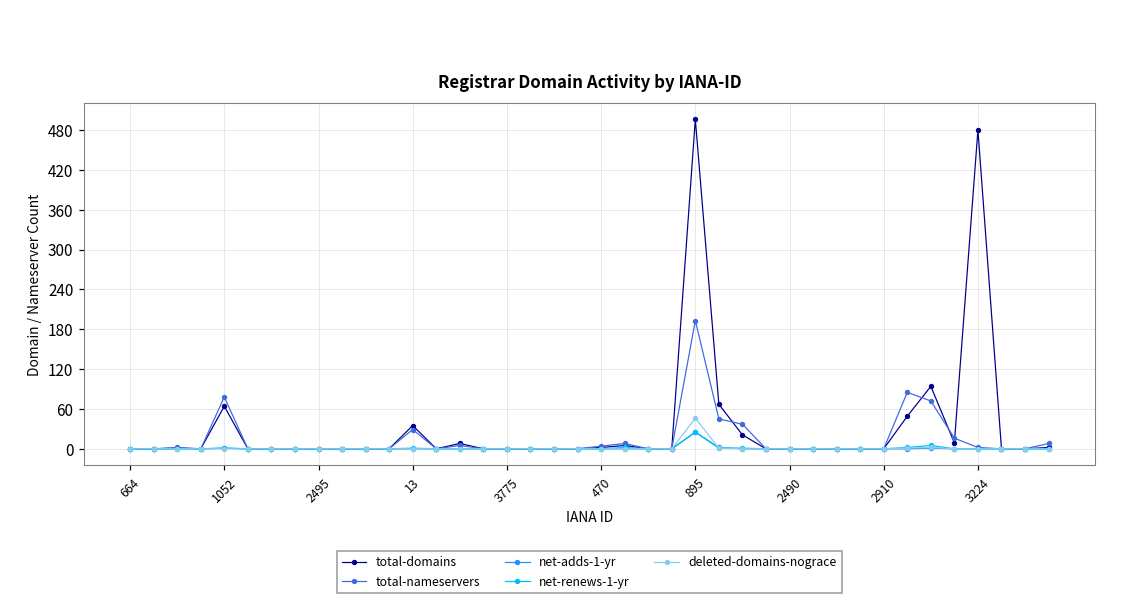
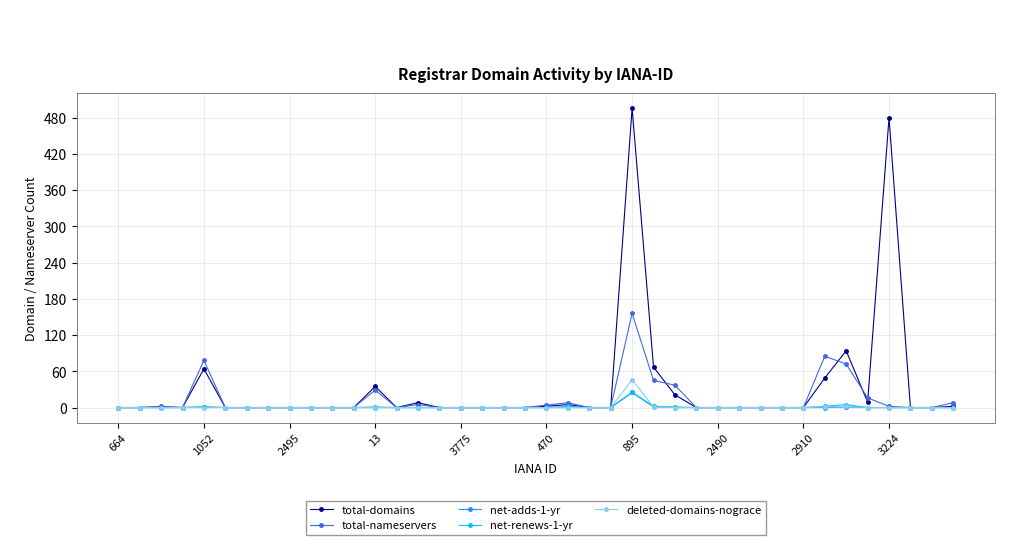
total-nameservers, 895: 190 -> 160
